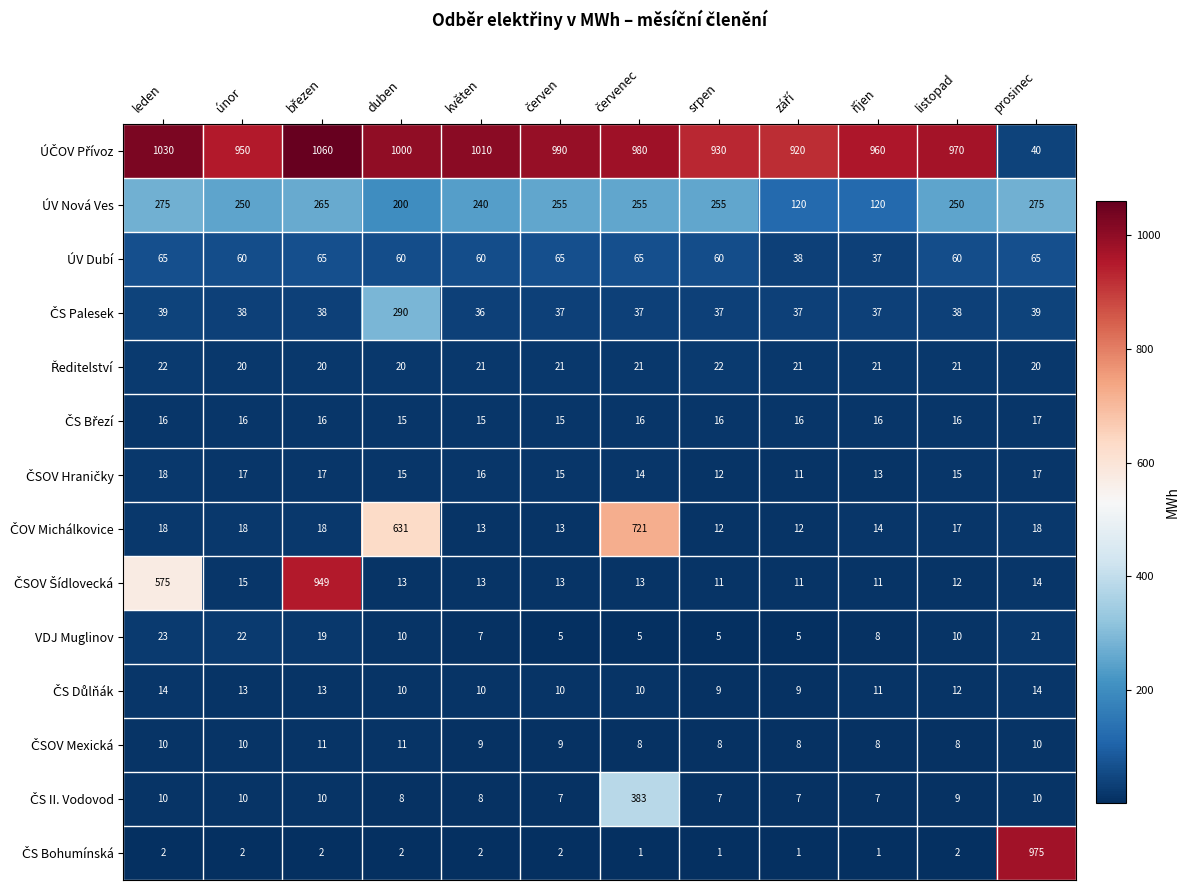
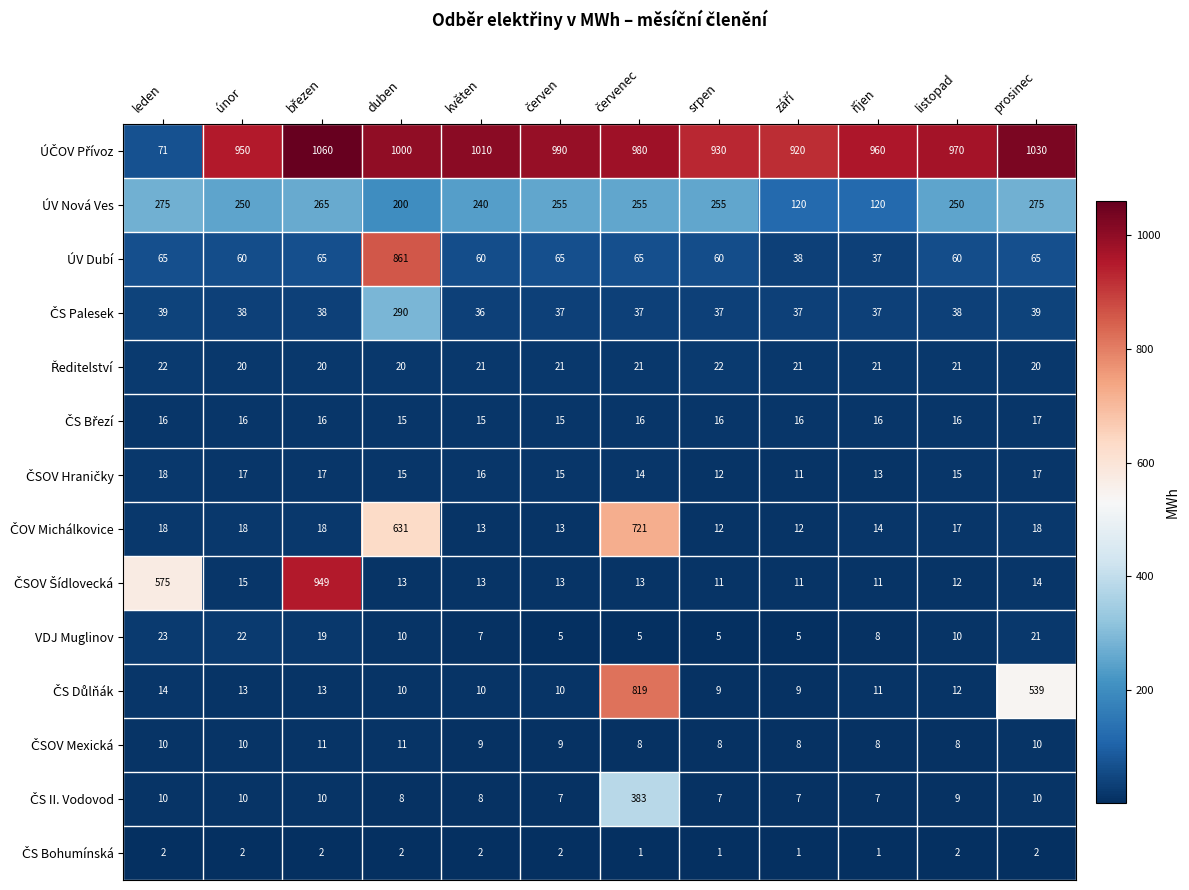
ÚČOV Přívoz, leden: 1030 -> 71
ÚČOV Přívoz, prosinec: 40 -> 1030
ÚV Dubí, duben: 60 -> 861
ČS Důlňák, červenec: 10 -> 819
ČS Důlňák, prosinec: 14 -> 539
ČS Bohumínská, prosinec: 975 -> 2
